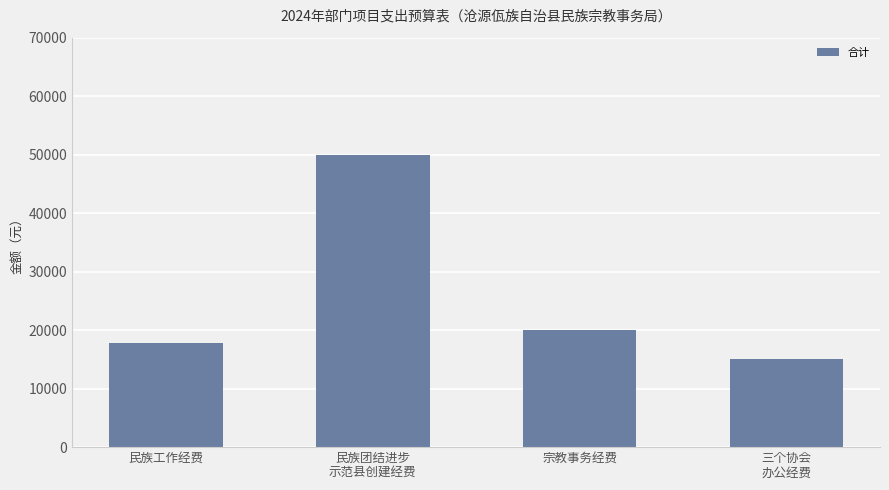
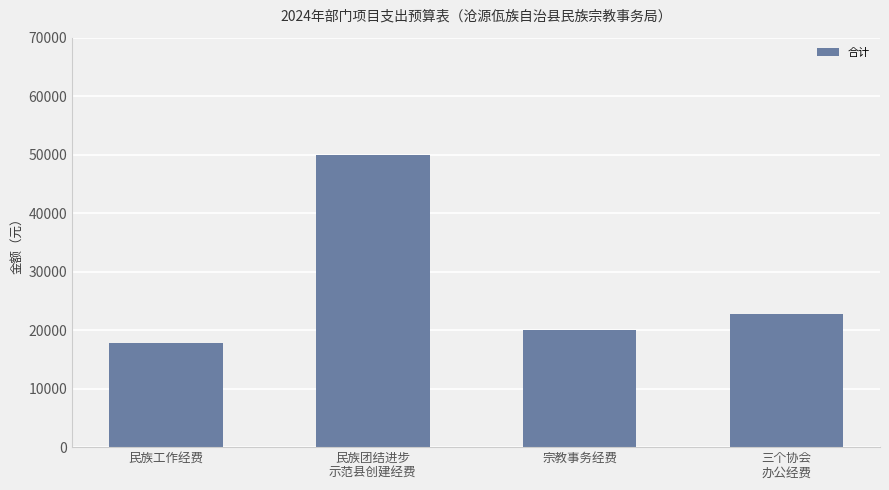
三个协会 办公经费: 15000 -> 23000
